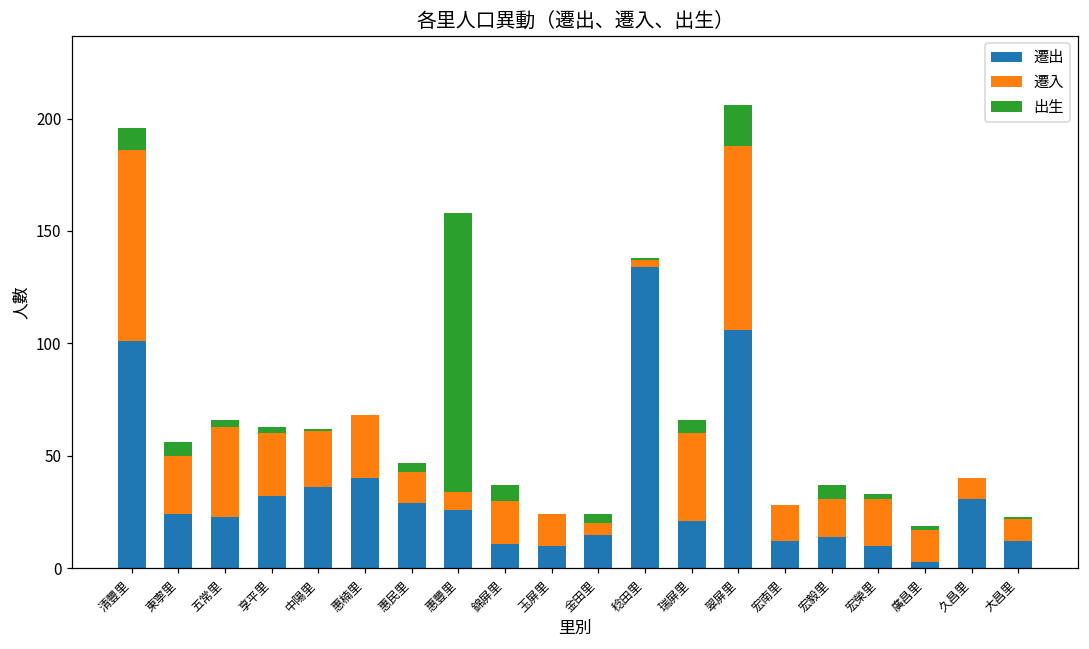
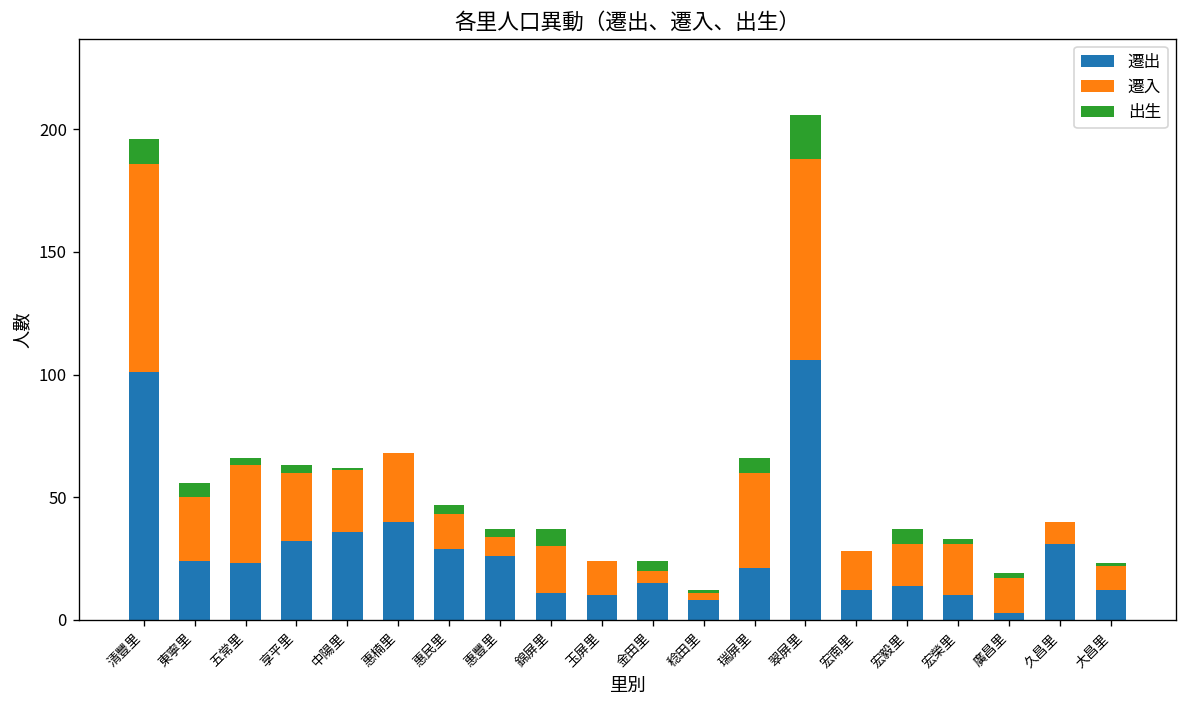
出生, 惠豐里: 124 -> 3
遷出, 稔田里: 134 -> 8
